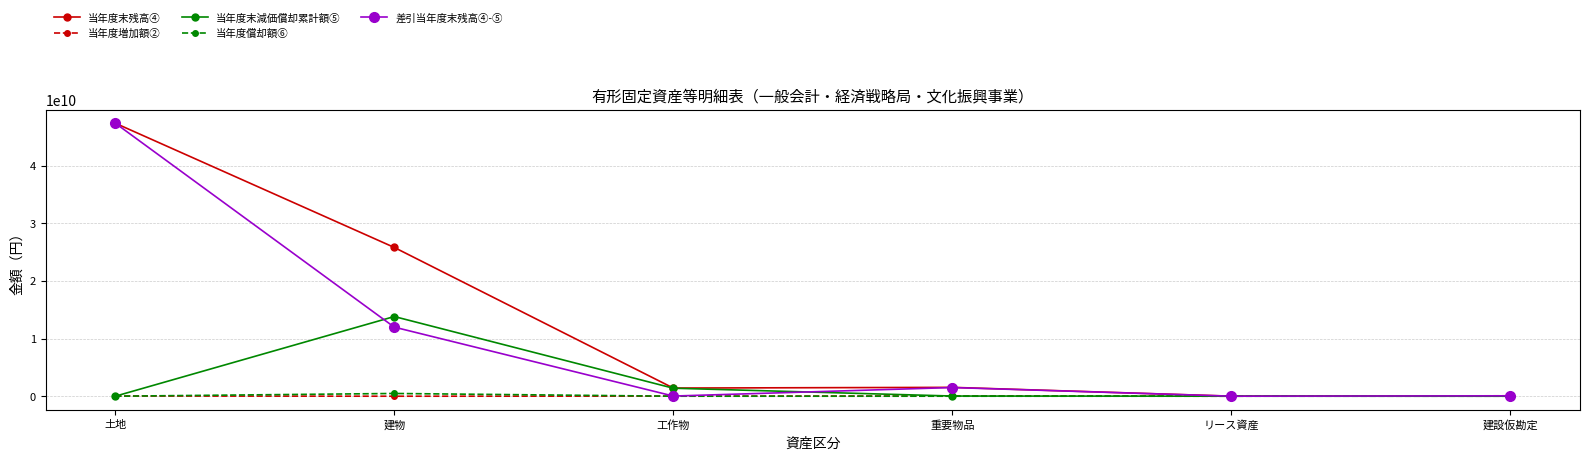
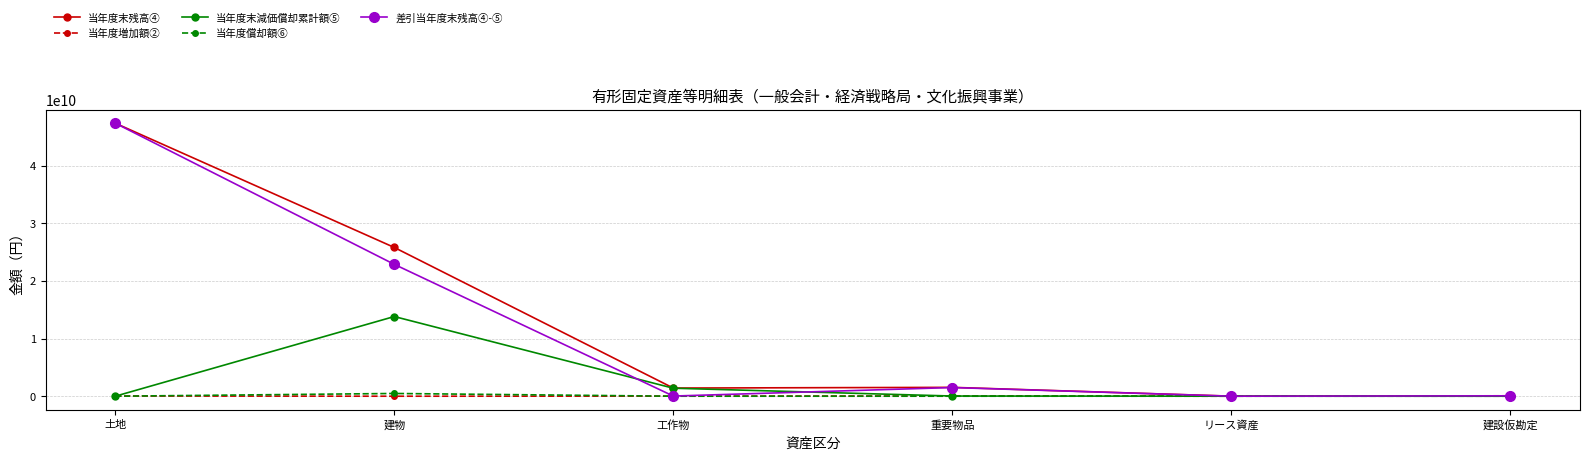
差引当年度末残高④-⑤, 建物: 12000000000 -> 23000000000
